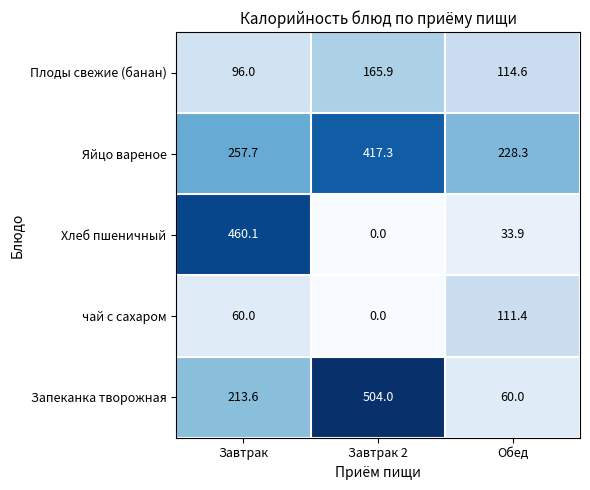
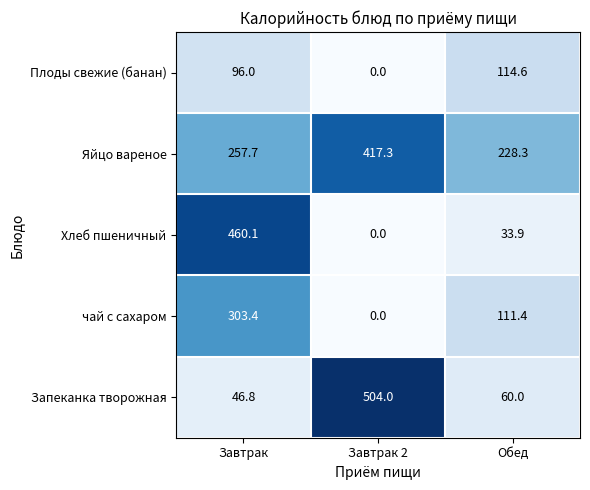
Плоды свежие (банан), Завтрак 2: 165.9 -> 0.0
чай с сахаром, Завтрак: 60.0 -> 303.4
Запеканка творожная, Завтрак: 213.6 -> 46.8
